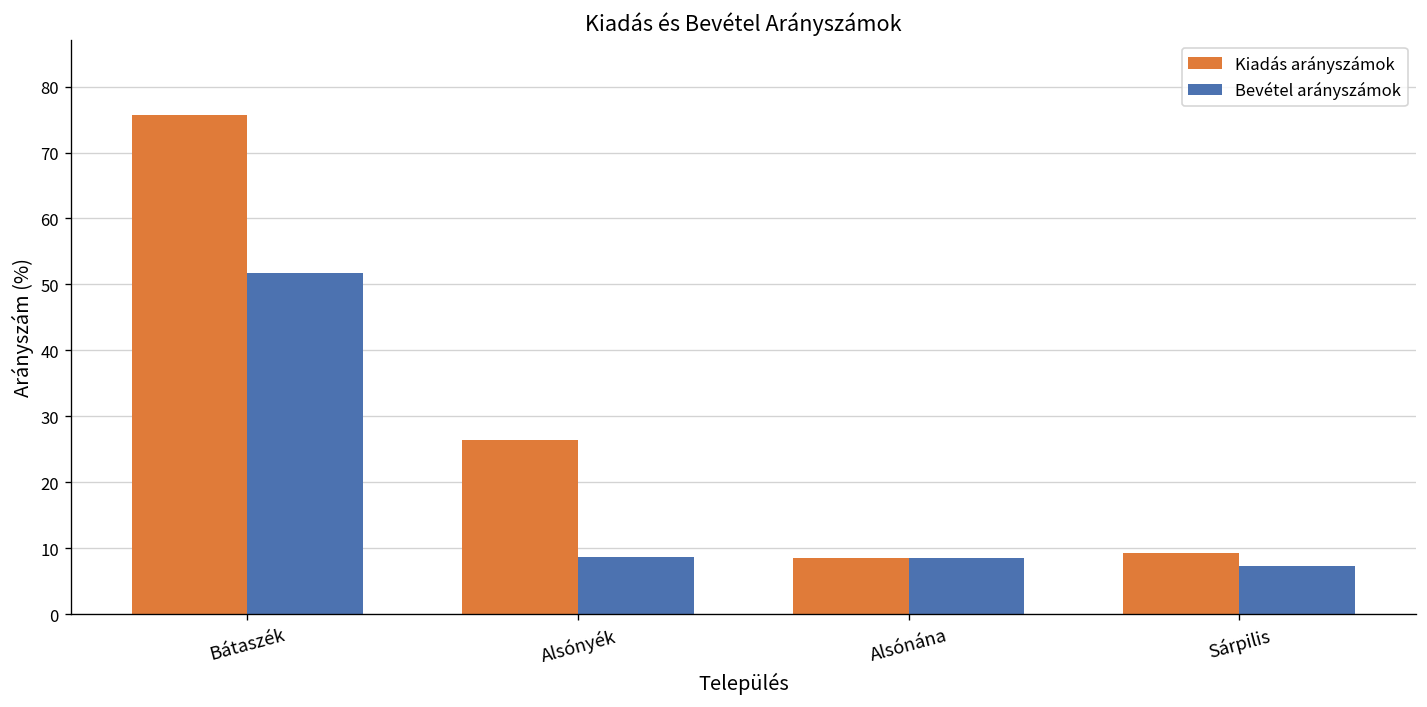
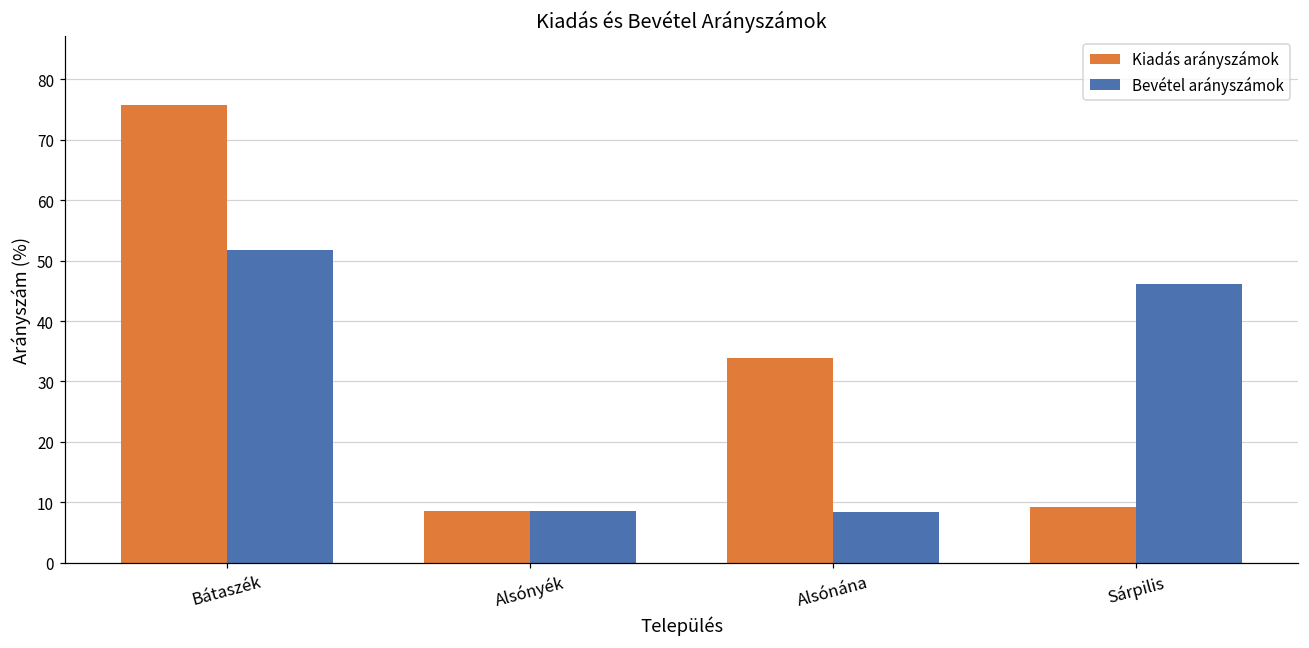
Kiadás arányszámok, Alsónyék: 26 -> 9
Kiadás arányszámok, Alsónána: 9 -> 34
Bevétel arányszámok, Sárpilis: 7 -> 46
